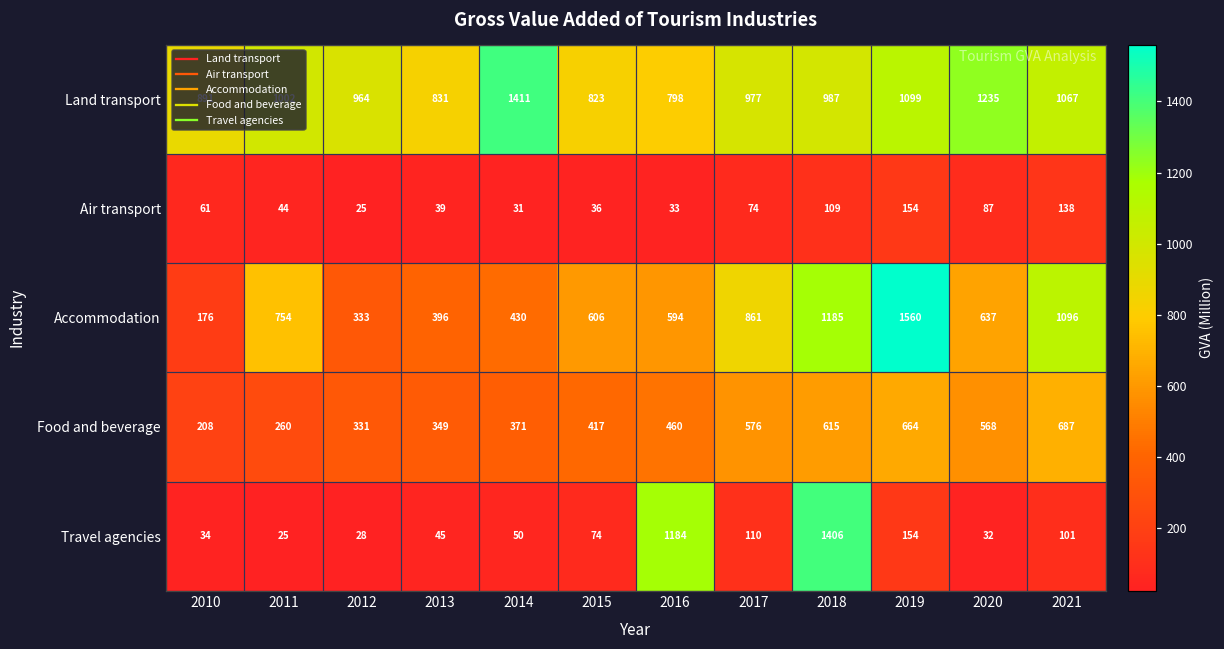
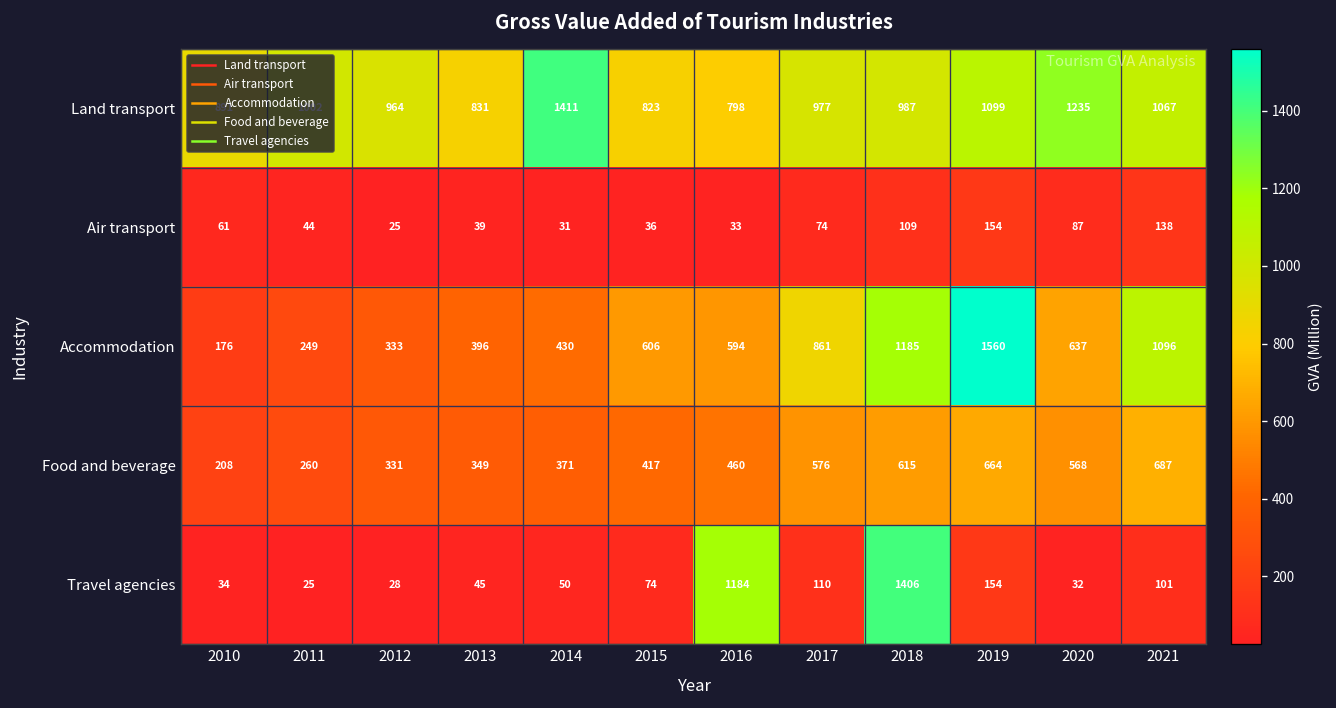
Accommodation, 2011: 754 -> 249
